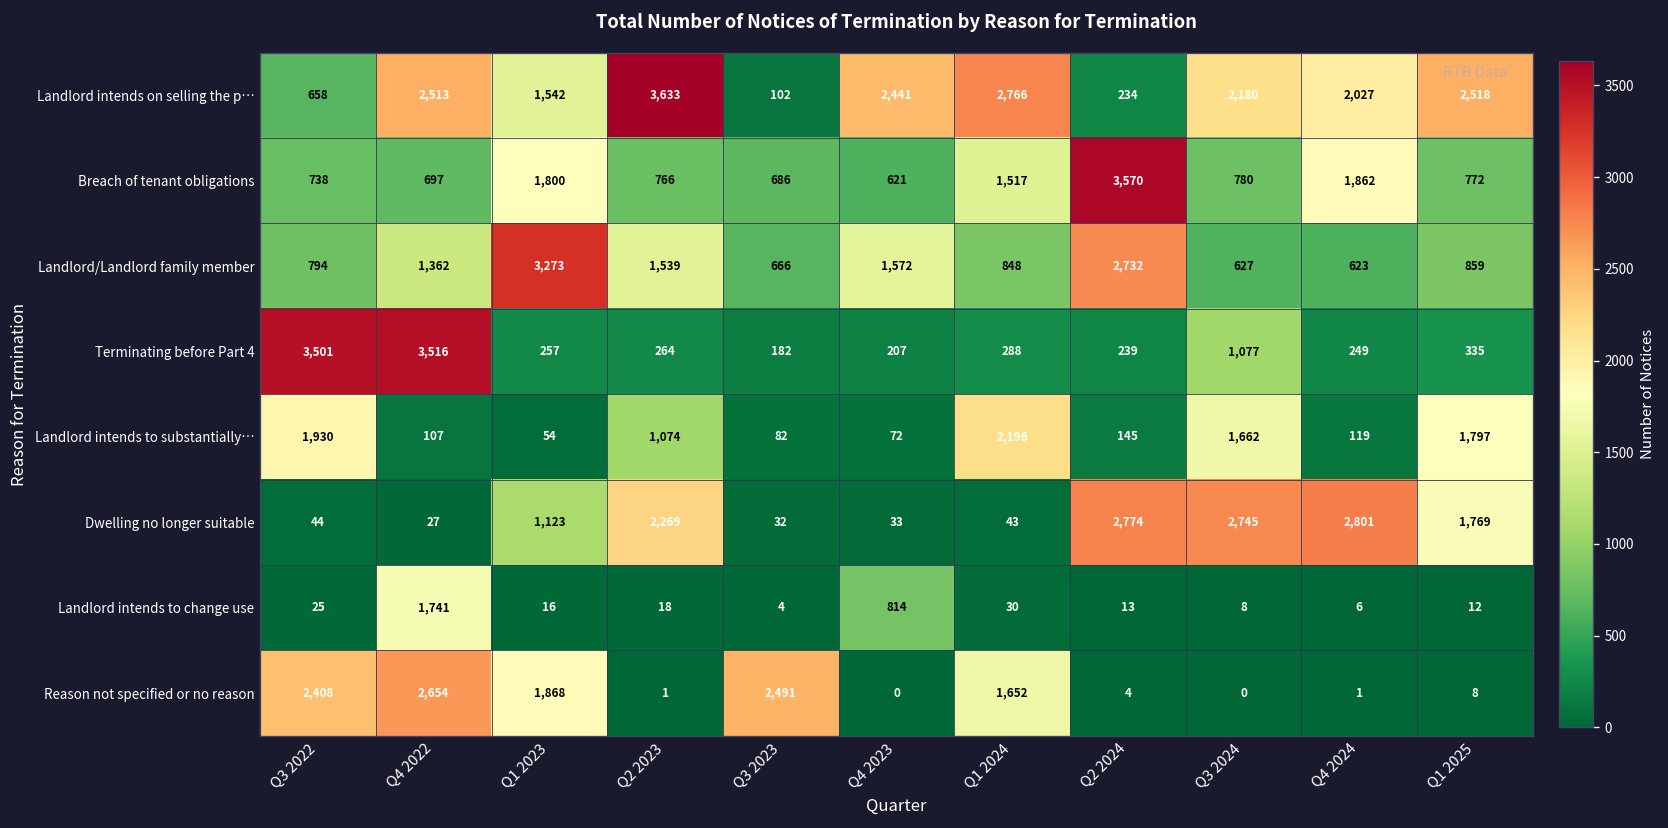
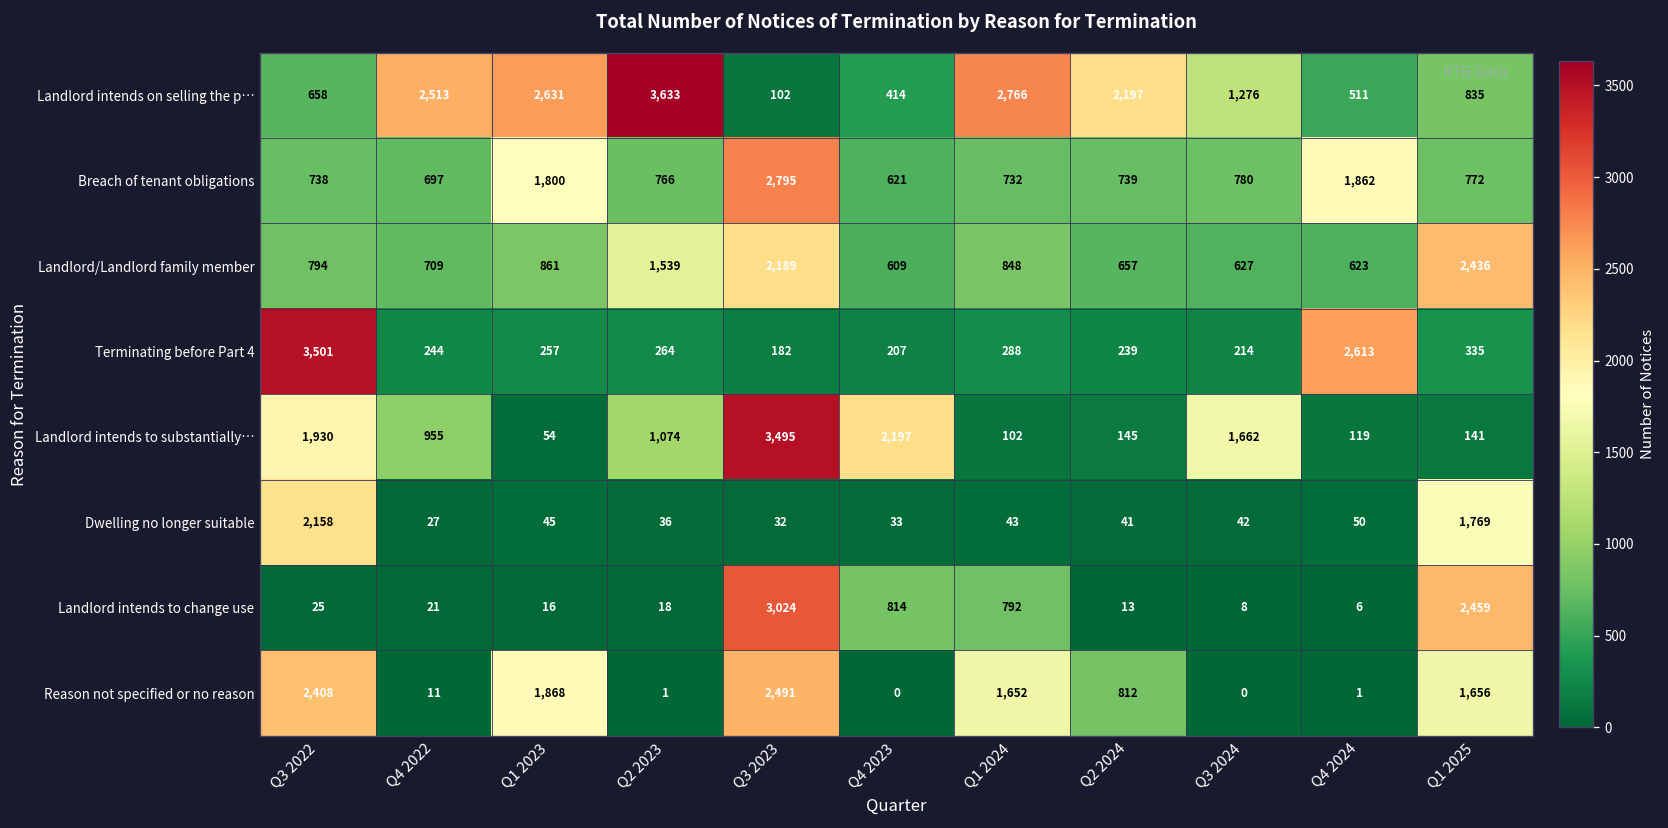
Landlord intends on selling the p…, Q1 2023: 1,542 -> 2,631
Landlord intends on selling the p…, Q4 2023: 2,441 -> 414
Landlord intends on selling the p…, Q2 2024: 234 -> 2,197
Landlord intends on selling the p…, Q3 2024: 2,180 -> 1,276
Landlord intends on selling the p…, Q4 2024: 2,027 -> 511
Landlord intends on selling the p…, Q1 2025: 2,518 -> 835
Breach of tenant obligations, Q3 2023: 686 -> 2,795
Breach of tenant obligations, Q1 2024: 1,517 -> 732
Breach of tenant obligations, Q2 2024: 3,570 -> 739
Landlord/Landlord family member, Q4 2022: 1,362 -> 709
Landlord/Landlord family member, Q1 2023: 3,273 -> 861
Landlord/Landlord family member, Q3 2023: 666 -> 2,189
Landlord/Landlord family member, Q4 2023: 1,572 -> 609
Landlord/Landlord family member, Q2 2024: 2,732 -> 657
Landlord/Landlord family member, Q1 2025: 859 -> 2,436
Terminating before Part 4, Q4 2022: 3,516 -> 244
Terminating before Part 4, Q3 2024: 1,077 -> 214
Terminating before Part 4, Q4 2024: 249 -> 2,613
Landlord intends to substantially…, Q4 2022: 107 -> 955
Landlord intends to substantially…, Q3 2023: 82 -> 3,495
Landlord intends to substantially…, Q4 2023: 72 -> 2,197
Landlord intends to substantially…, Q1 2024: 2,196 -> 102
Landlord intends to substantially…, Q1 2025: 1,797 -> 141
Dwelling no longer suitable, Q3 2022: 44 -> 2,158
Dwelling no longer suitable, Q1 2023: 1,123 -> 45
Dwelling no longer suitable, Q2 2023: 2,269 -> 36
Dwelling no longer suitable, Q2 2024: 2,774 -> 41
Dwelling no longer suitable, Q3 2024: 2,745 -> 42
Dwelling no longer suitable, Q4 2024: 2,801 -> 50
Landlord intends to change use, Q4 2022: 1,741 -> 21
Landlord intends to change use, Q3 2023: 4 -> 3,024
Landlord intends to change use, Q1 2024: 30 -> 792
Landlord intends to change use, Q1 2025: 12 -> 2,459
Reason not specified or no reason, Q4 2022: 2,654 -> 11
Reason not specified or no reason, Q2 2024: 4 -> 812
Reason not specified or no reason, Q1 2025: 8 -> 1,656
